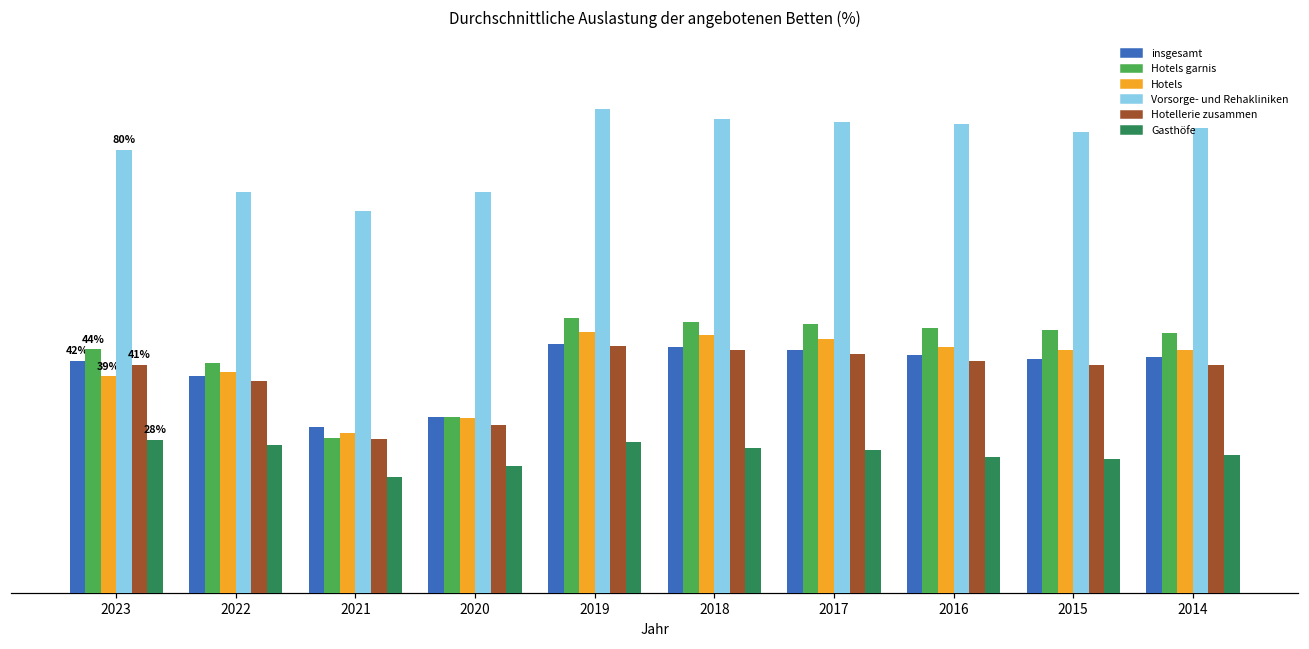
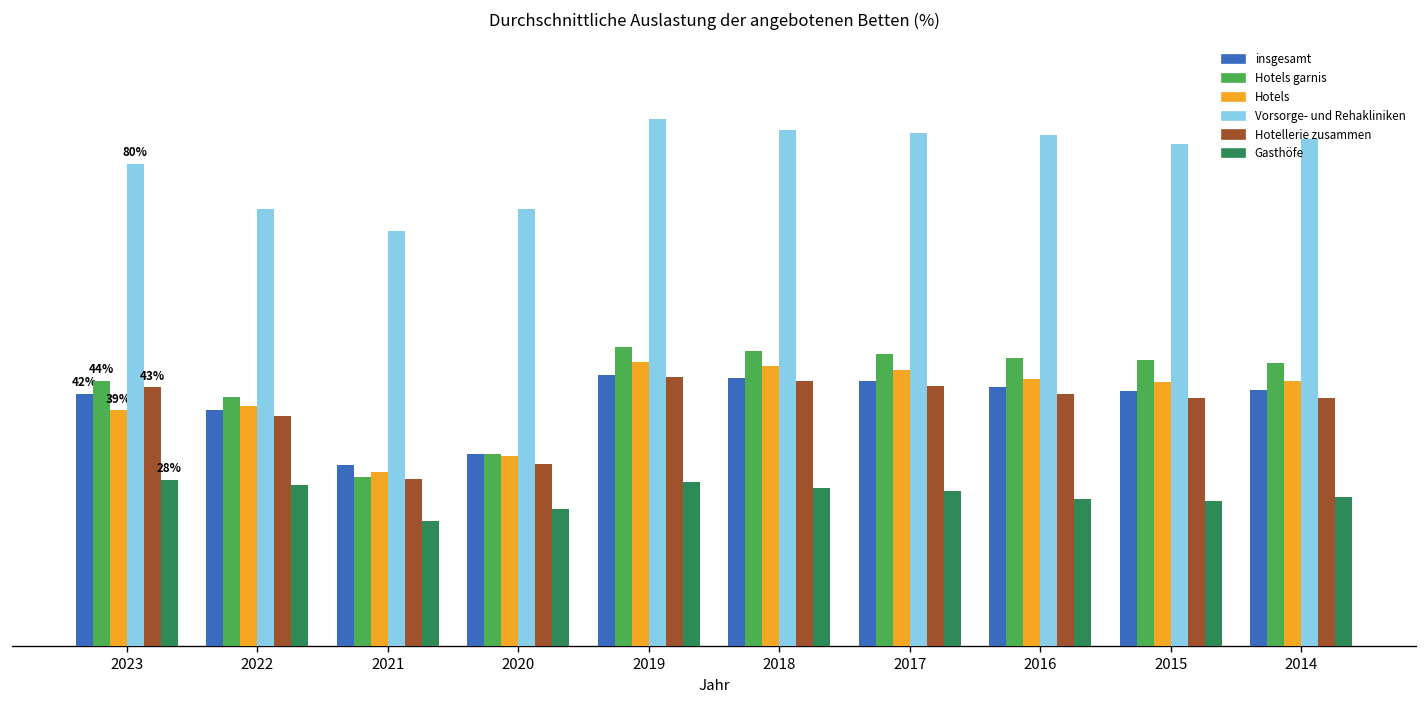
Hotellerie zusammen, 2023: 41% -> 43%
